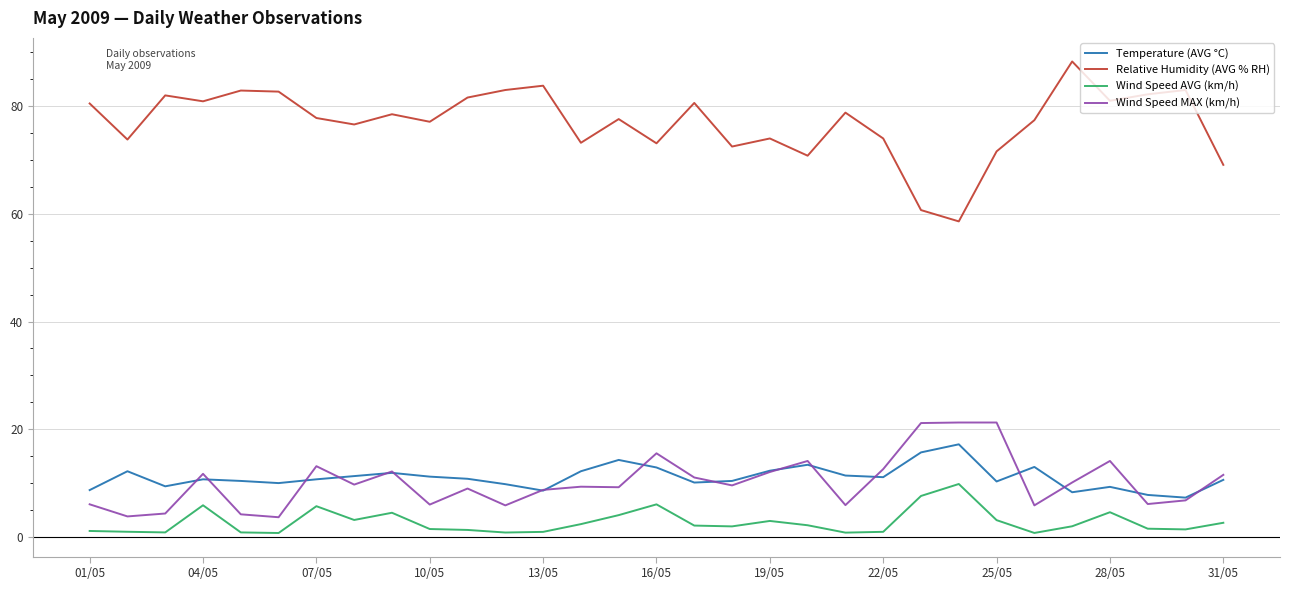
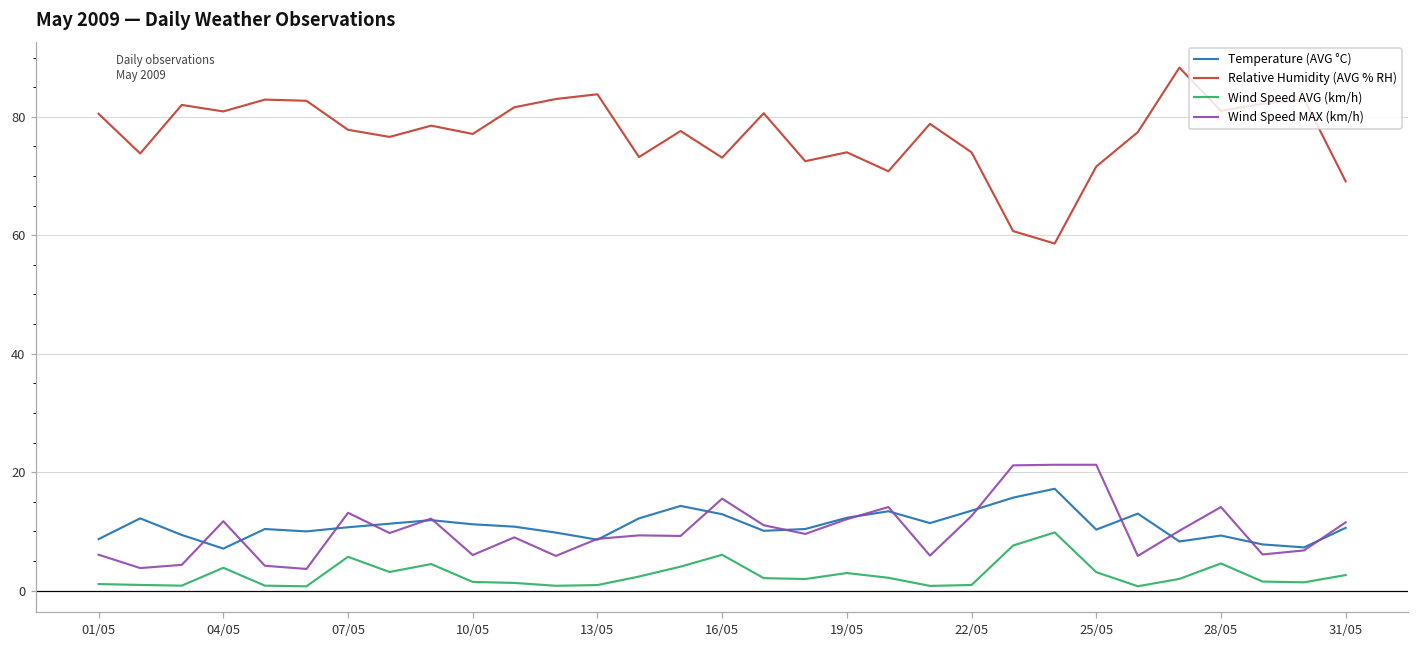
Temperature (AVG °C), 04/05: 11 -> 7
Wind Speed AVG (km/h), 04/05: 6 -> 4
Temperature (AVG °C), 22/05: 11 -> 14
